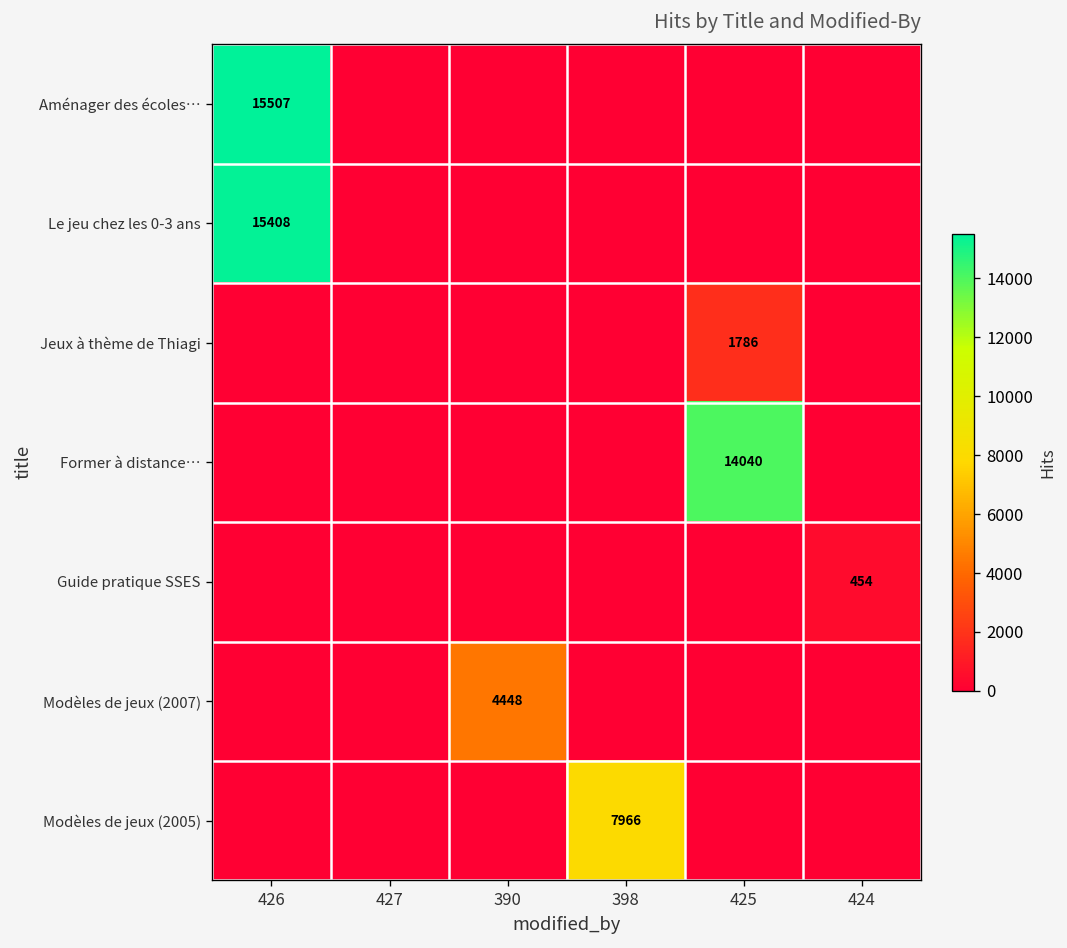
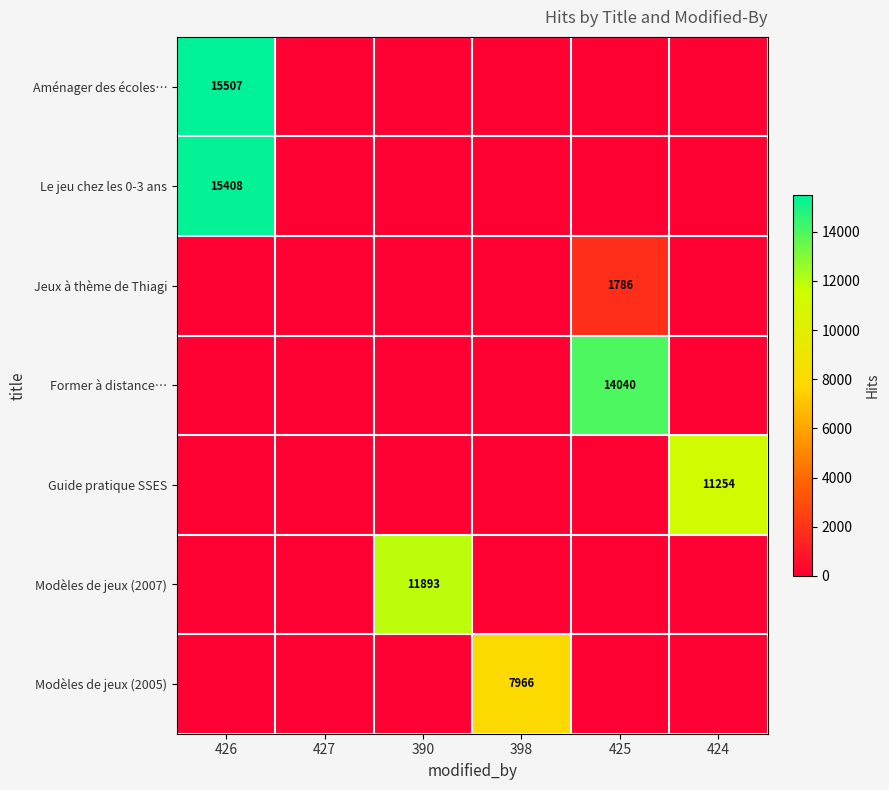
Guide pratique SSES, 424: 454 -> 11254
Modèles de jeux (2007), 390: 4448 -> 11893
